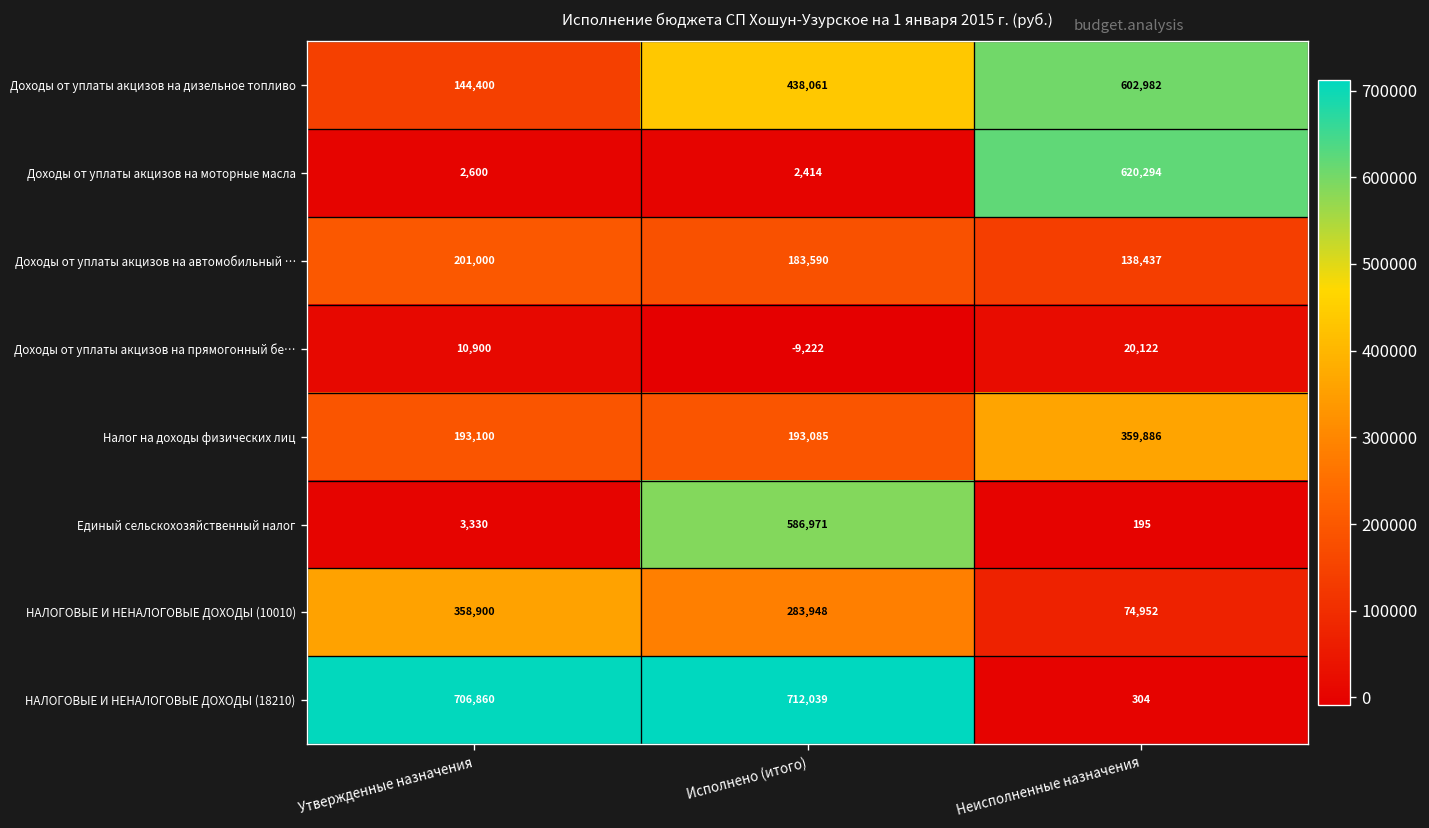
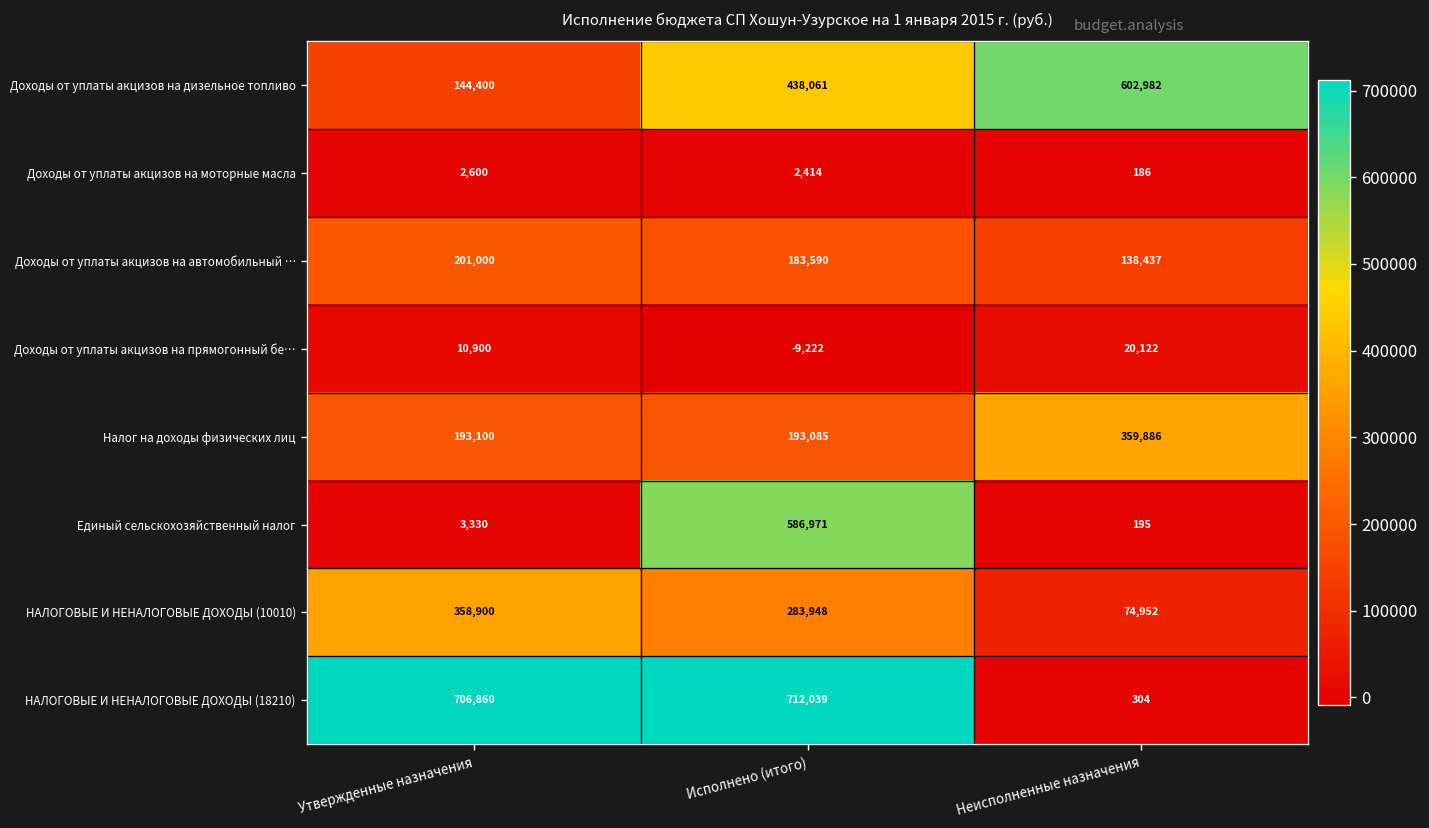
Доходы от уплаты акцизов на моторные масла, Неисполненные назначения: 620,294 -> 186
